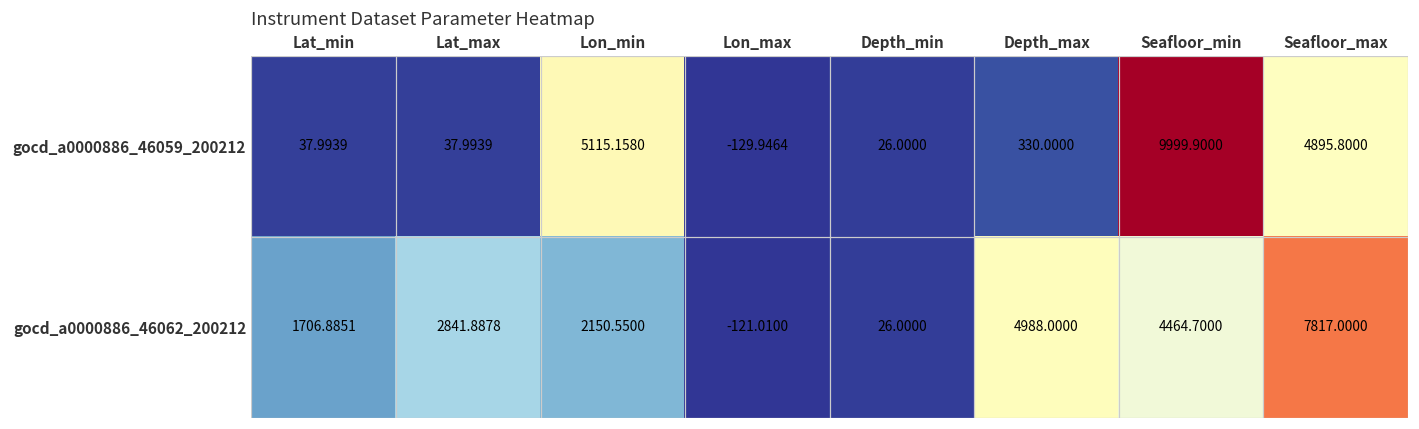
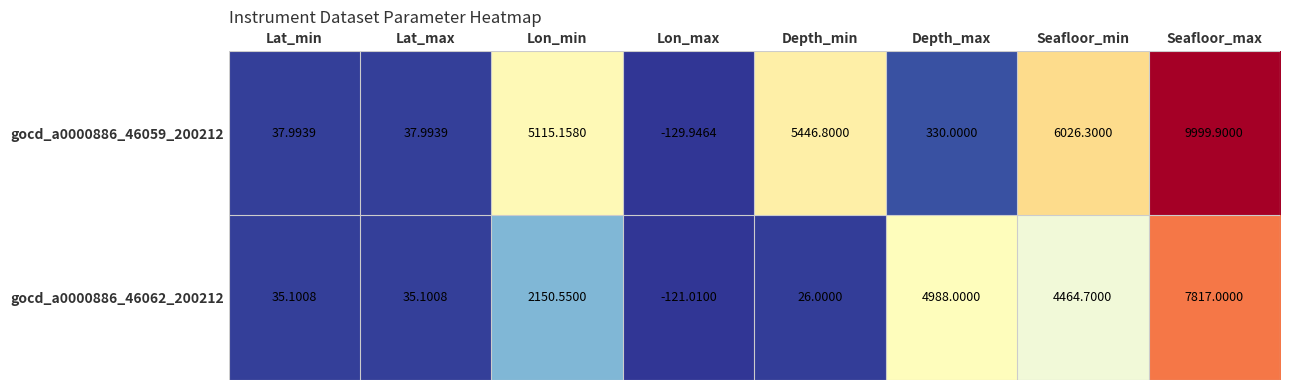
gocd_a0000886_46059_200212, Depth_min: 26.0000 -> 5446.8000
gocd_a0000886_46059_200212, Seafloor_min: 9999.9000 -> 6026.3000
gocd_a0000886_46059_200212, Seafloor_max: 4895.8000 -> 9999.9000
gocd_a0000886_46062_200212, Lat_min: 1706.8851 -> 35.1008
gocd_a0000886_46062_200212, Lat_max: 2841.8878 -> 35.1008
